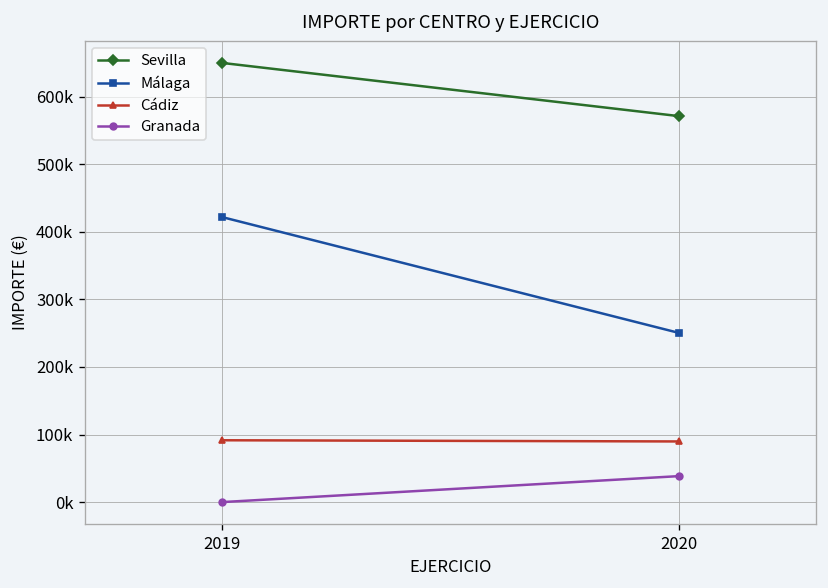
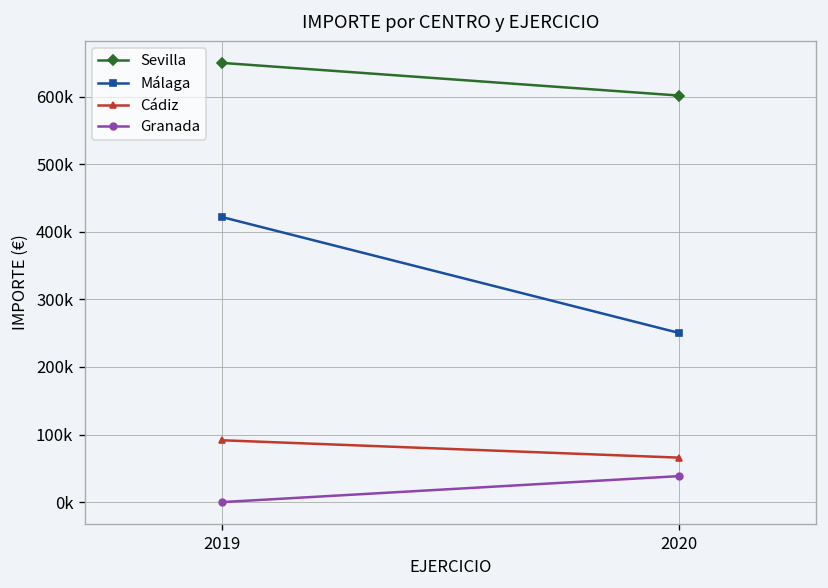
Sevilla, 2020: 570000 -> 600000
Cádiz, 2020: 90000 -> 70000
